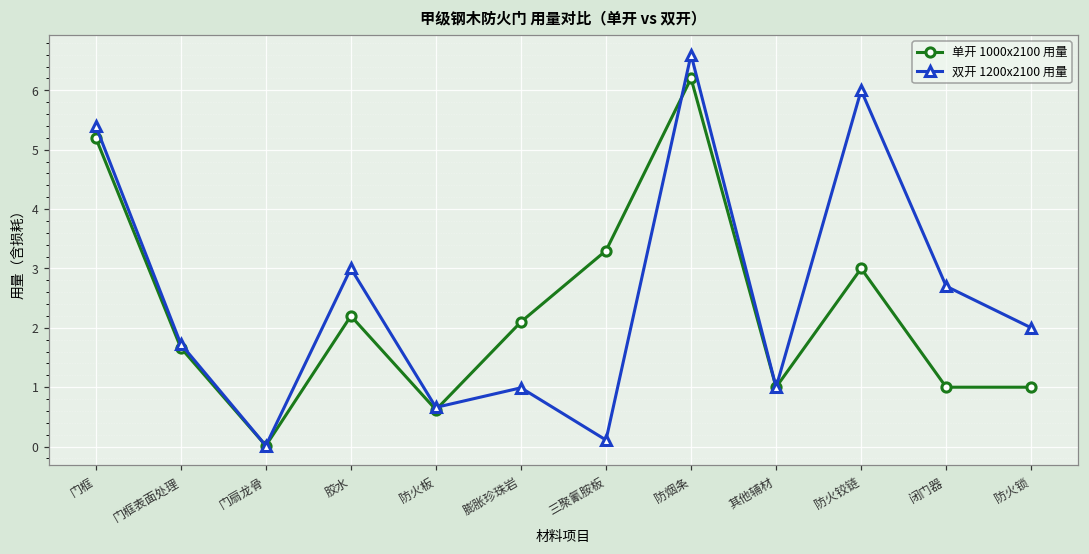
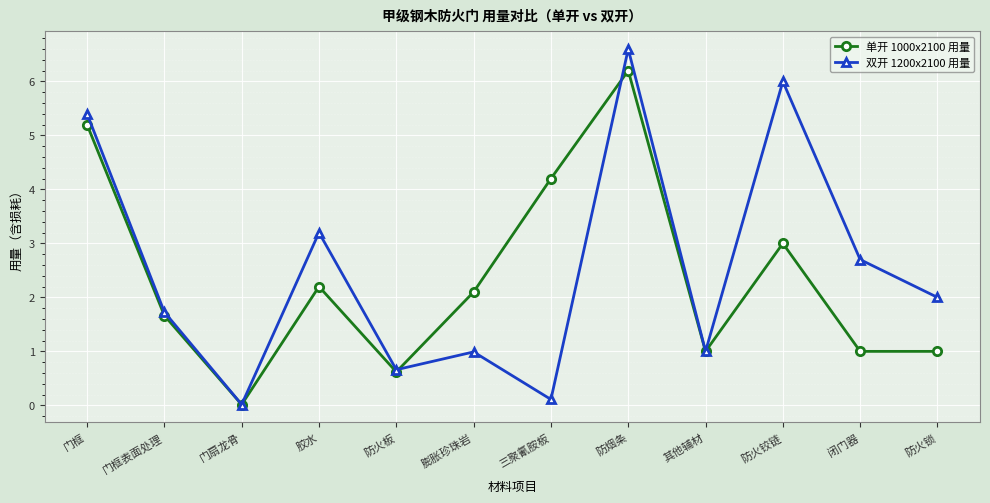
双开 1200x2100 用量, 胶水: 3.0 -> 3.2
单开 1000x2100 用量, 三聚氰胺板: 3.3 -> 4.2
